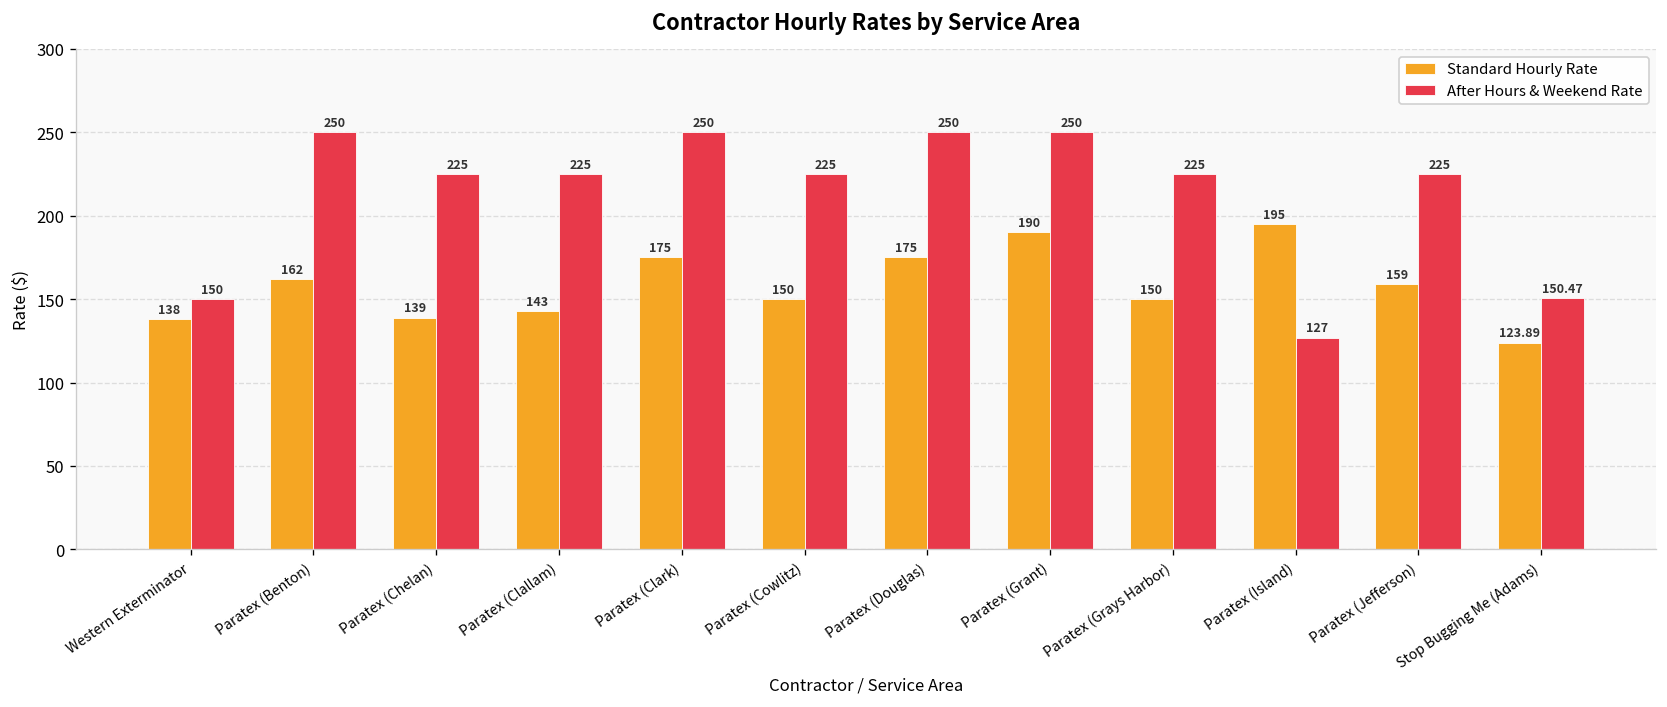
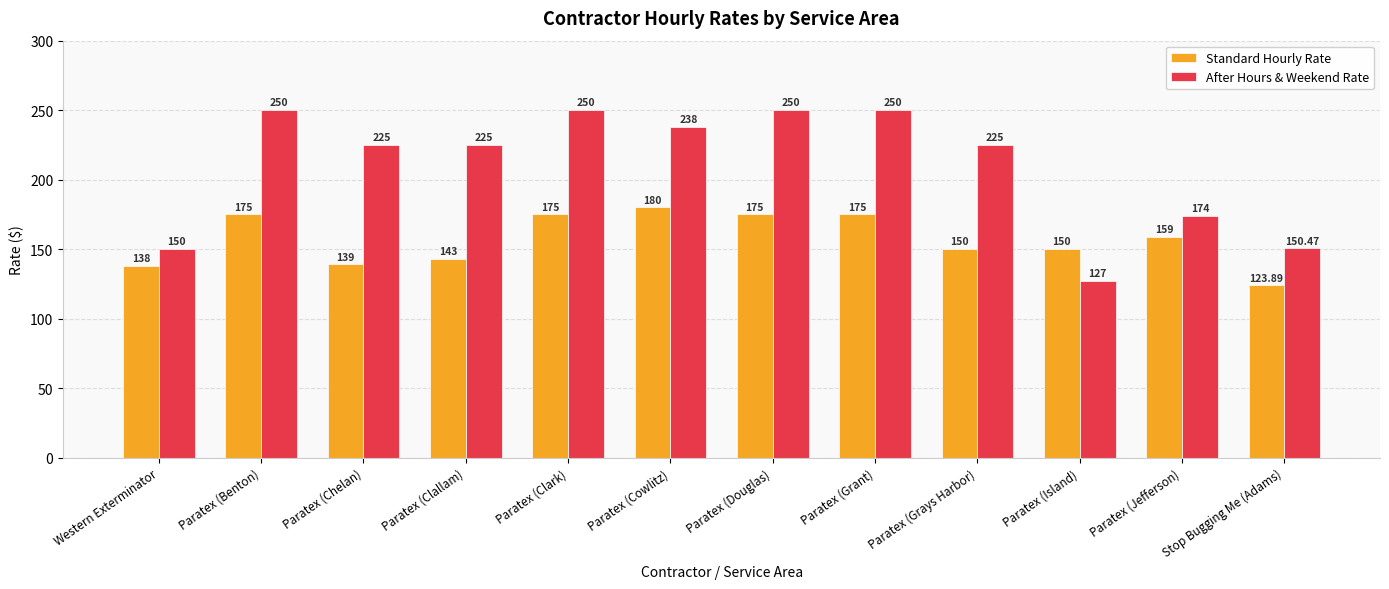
Standard Hourly Rate, Paratex (Benton): 162 -> 175
Standard Hourly Rate, Paratex (Cowlitz): 150 -> 180
After Hours & Weekend Rate, Paratex (Cowlitz): 225 -> 238
Standard Hourly Rate, Paratex (Grant): 190 -> 175
Standard Hourly Rate, Paratex (Island): 195 -> 150
After Hours & Weekend Rate, Paratex (Jefferson): 225 -> 174
